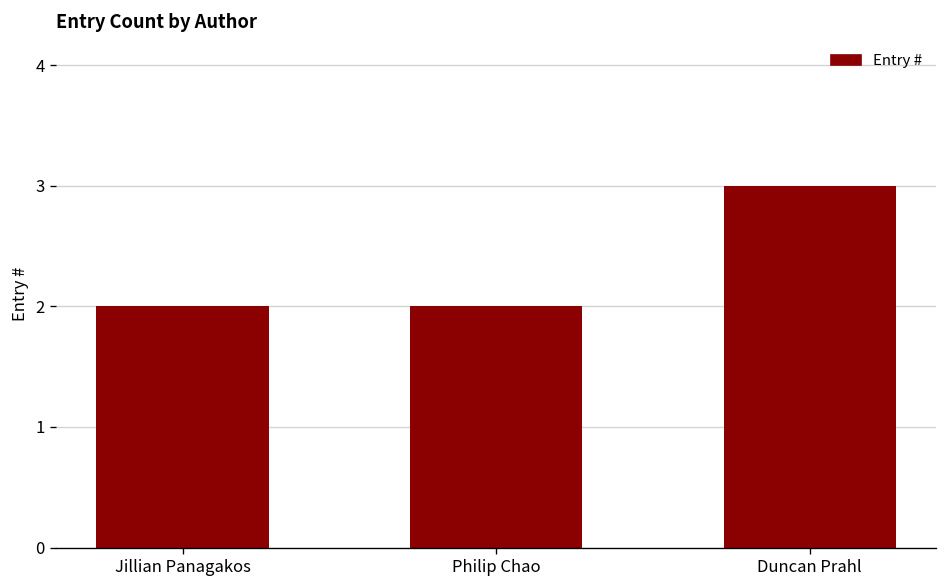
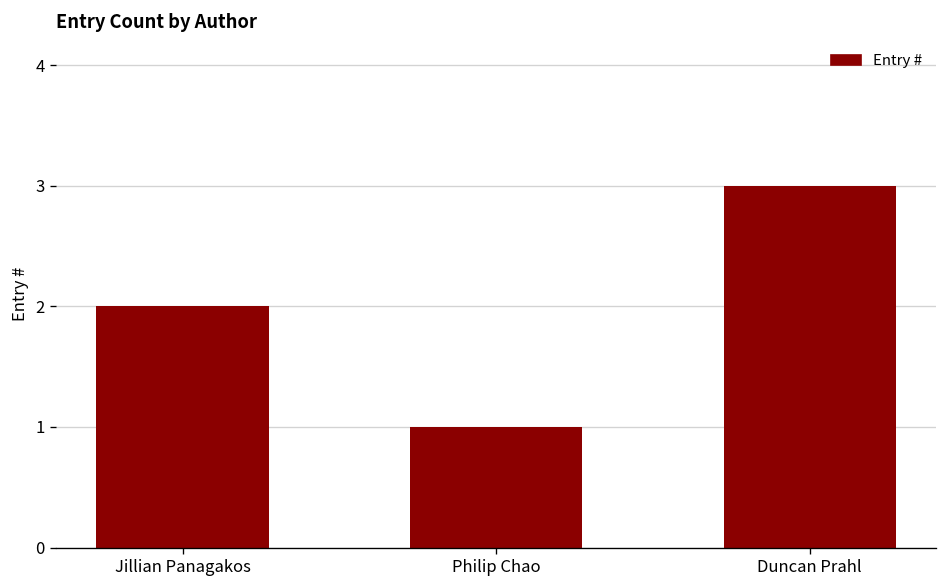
Philip Chao: 2 -> 1
